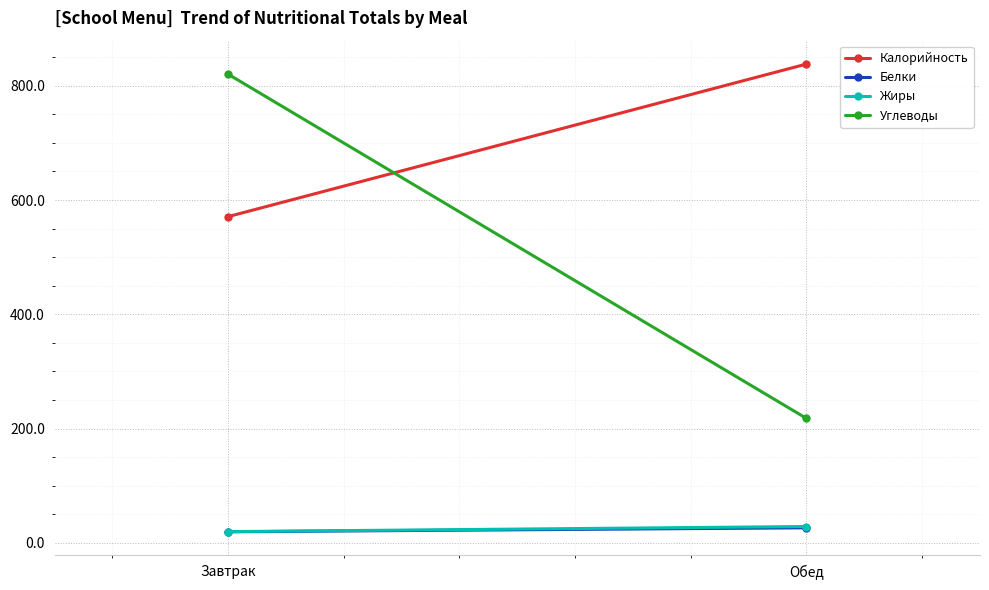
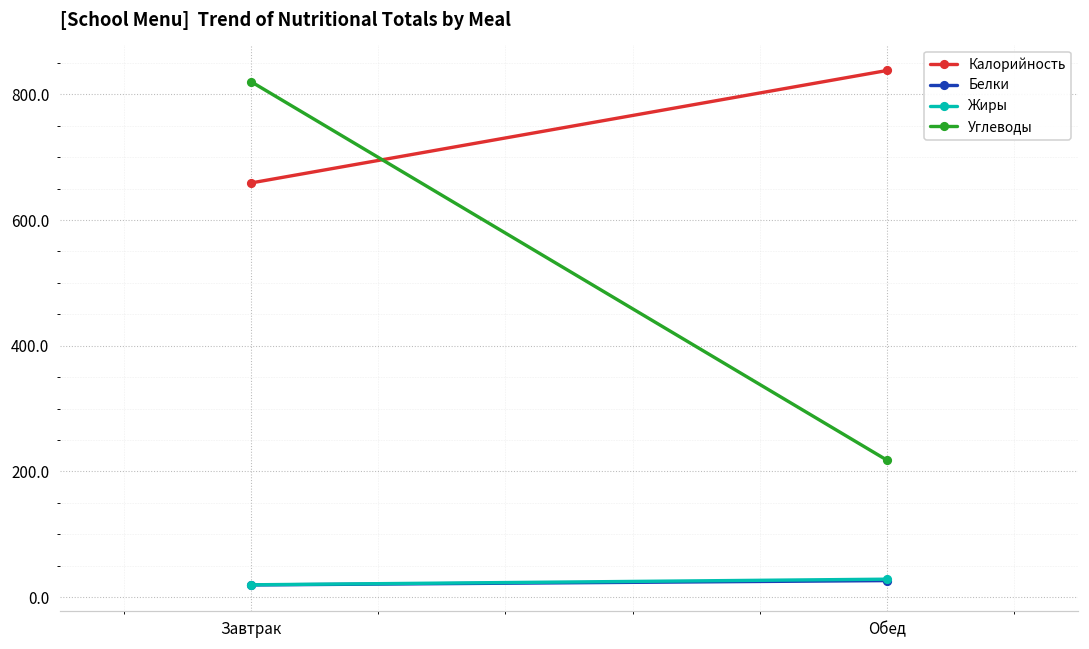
Калорийность, Завтрак: 570 -> 660
